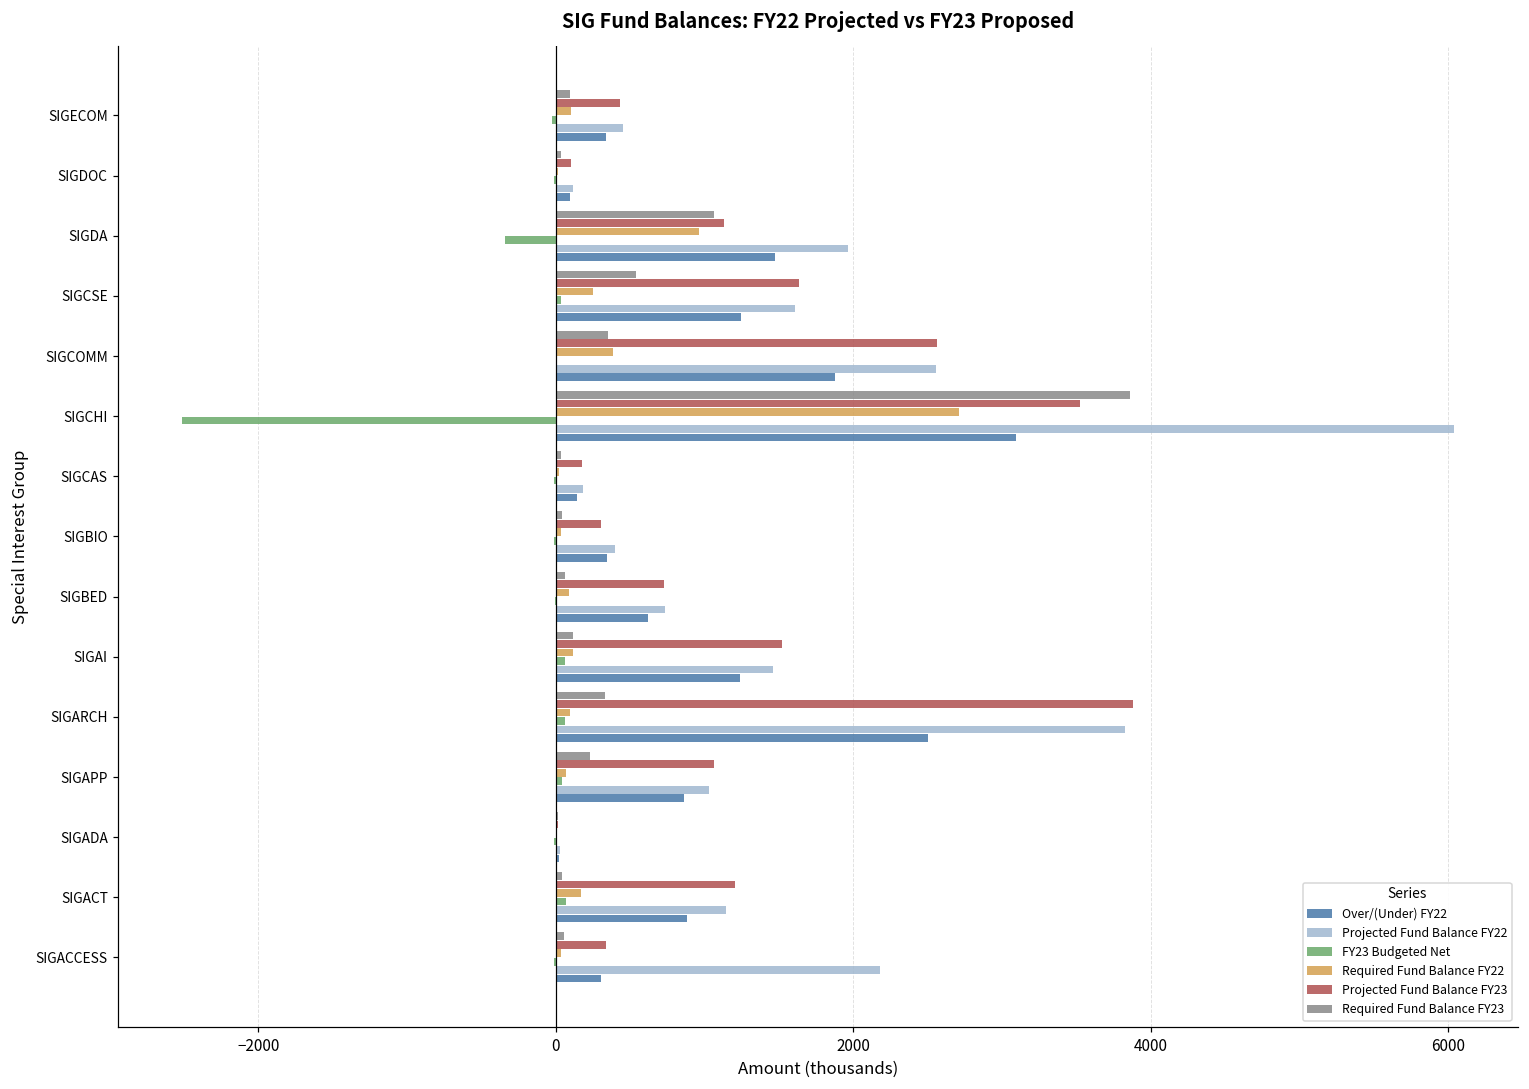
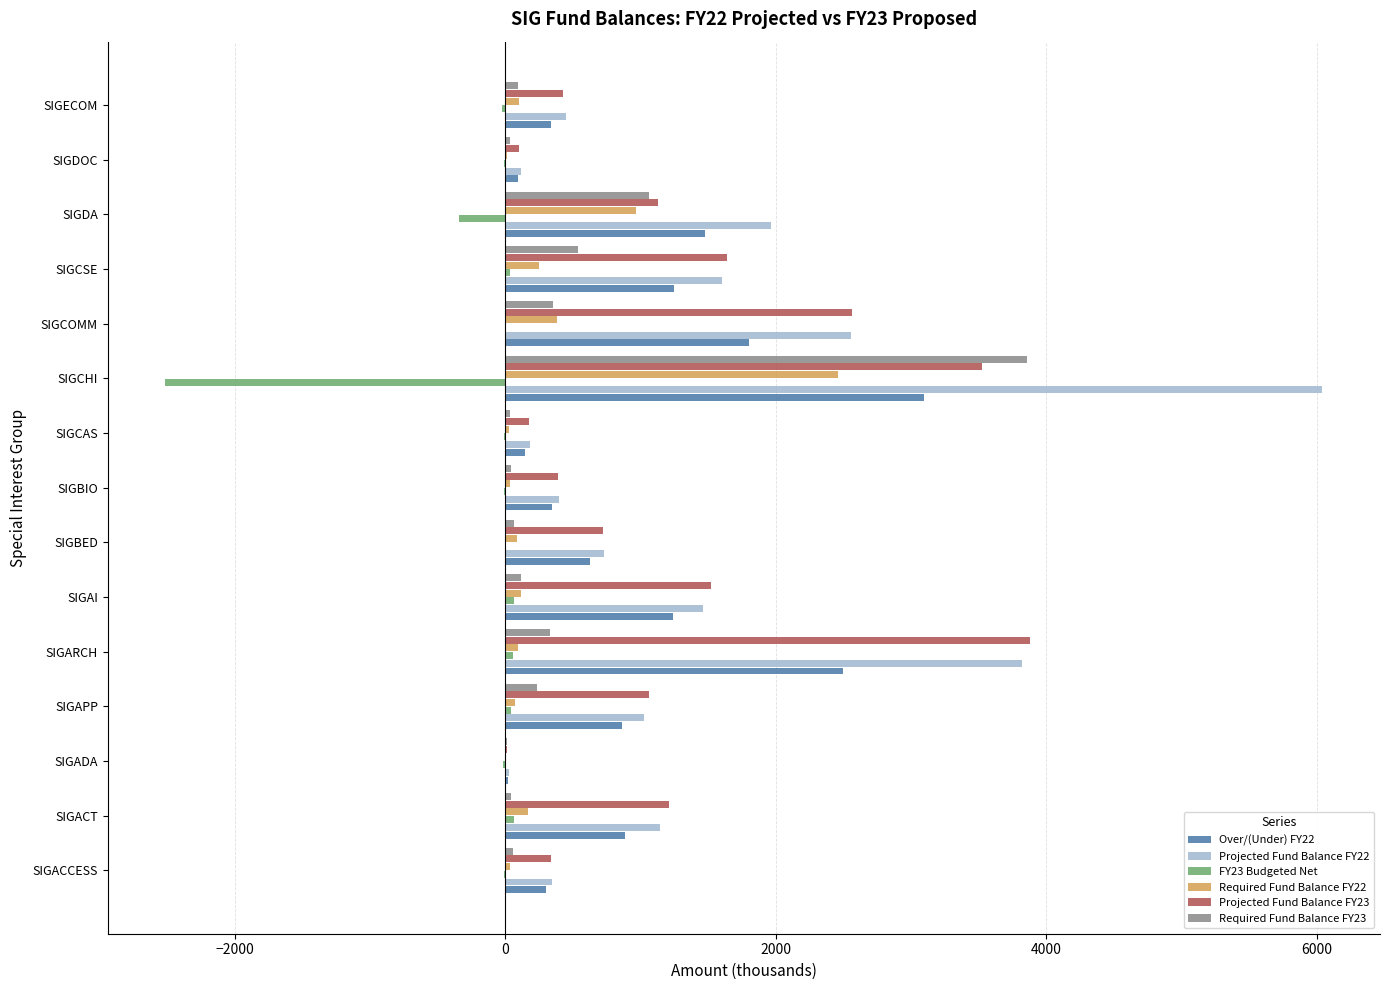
Over/(Under) FY22, SIGCOMM: 1880 -> 1800
Required Fund Balance FY22, SIGCHI: 2710 -> 2460
Projected Fund Balance FY23, SIGBIO: 310 -> 390
Projected Fund Balance FY22, SIGACCESS: 2180 -> 350
